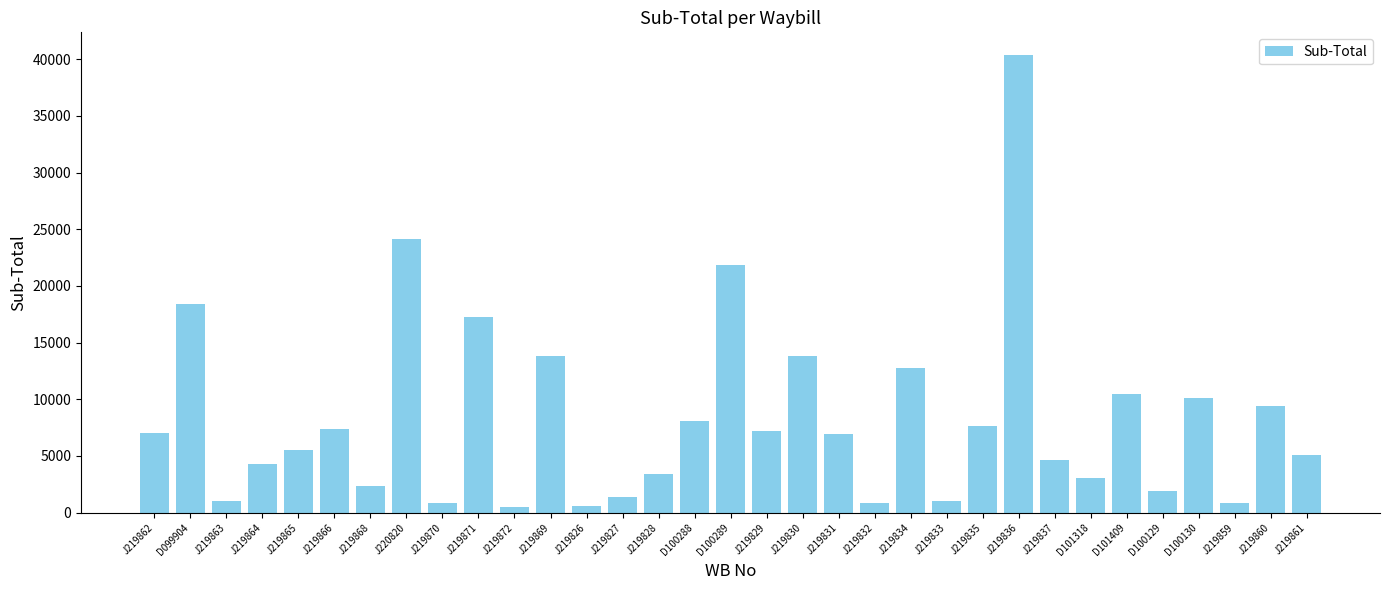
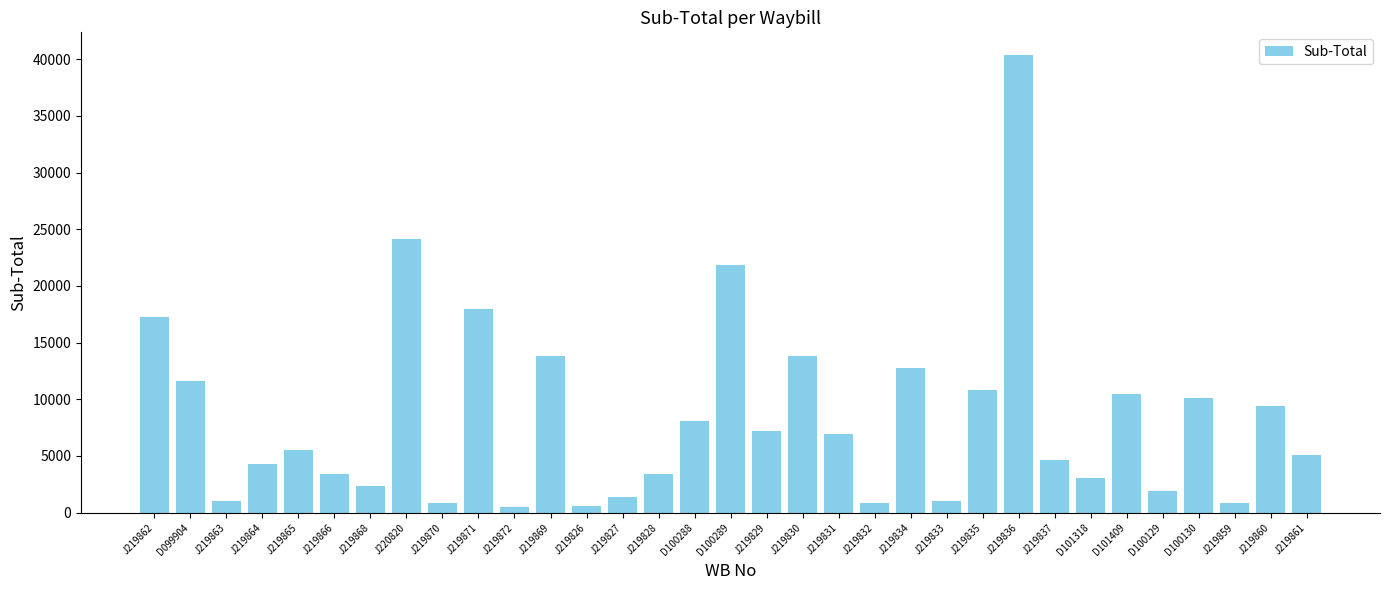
J219862: 7000 -> 17300
D099904: 18400 -> 11600
J219866: 7300 -> 3400
J219871: 17300 -> 18000
J219835: 7600 -> 10800
